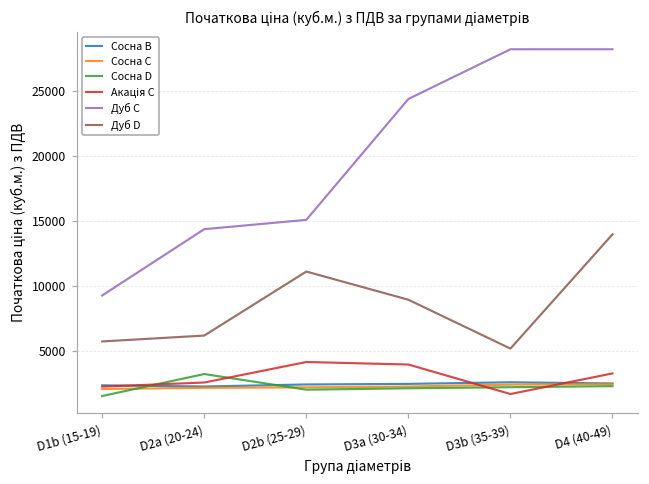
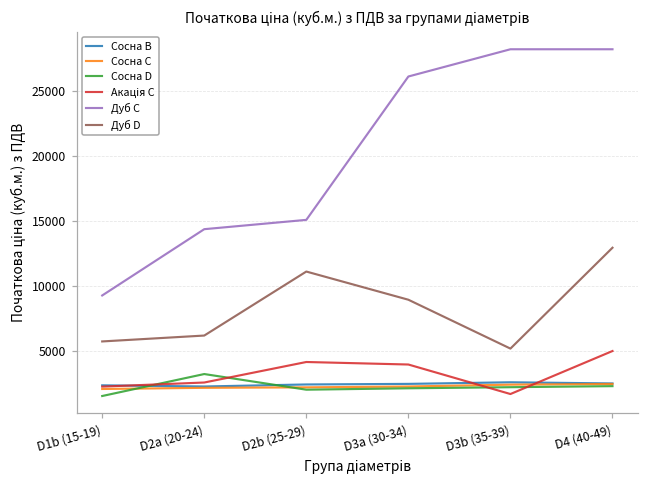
Дуб C, D3a (30-34): 24400 -> 26100
Акація C, D4 (40-49): 3300 -> 5000
Дуб D, D4 (40-49): 14000 -> 13000
